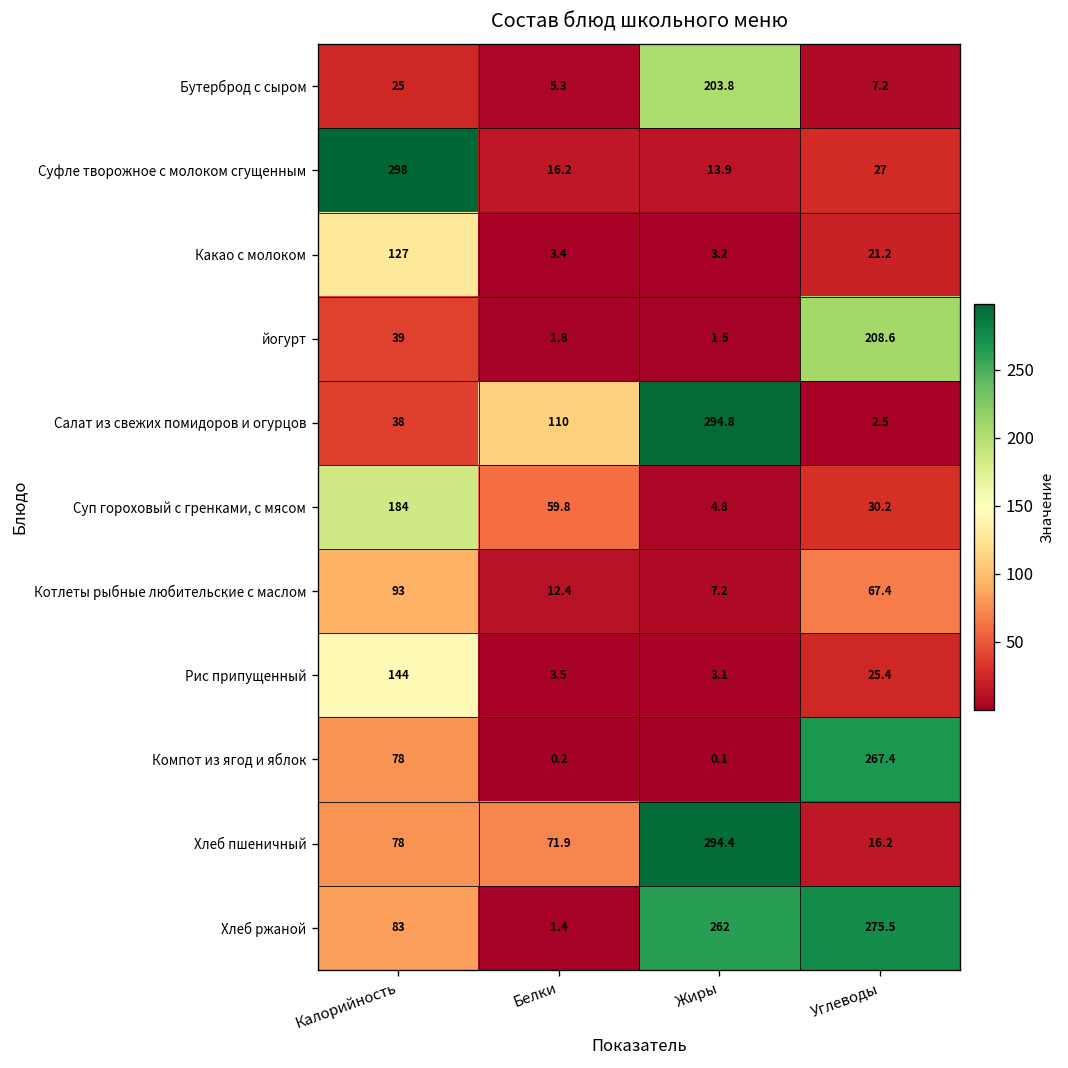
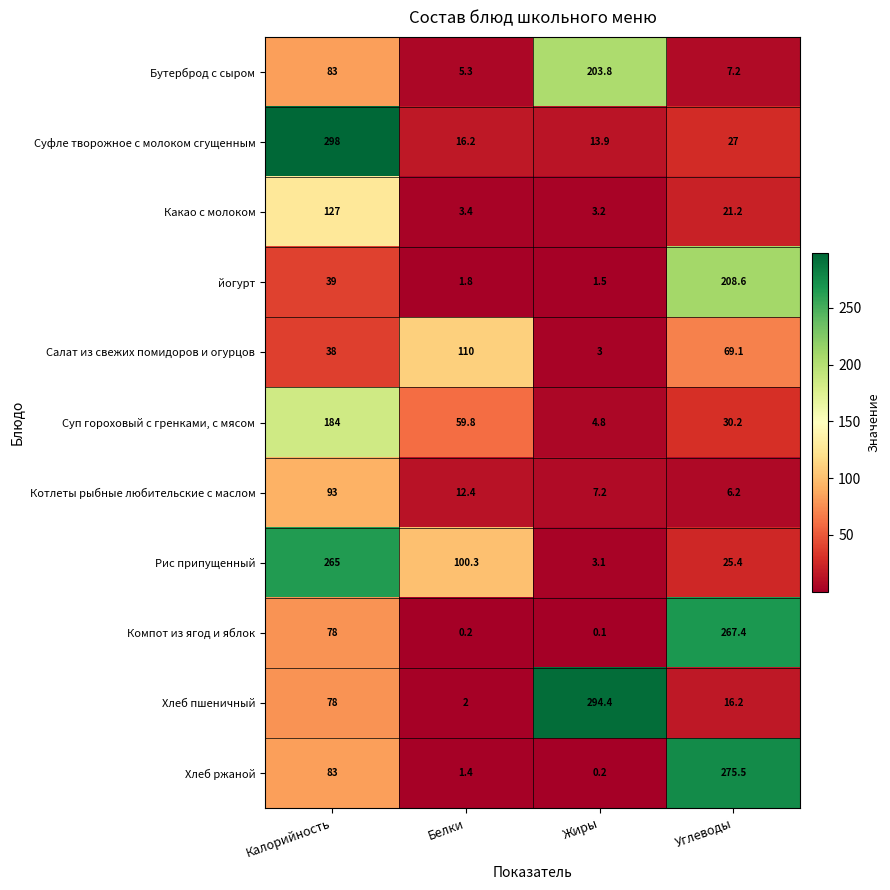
Бутерброд с сыром, Калорийность: 25 -> 83
Салат из свежих помидоров и огурцов, Жиры: 294.8 -> 3
Салат из свежих помидоров и огурцов, Углеводы: 2.5 -> 69.1
Котлеты рыбные любительские с маслом, Углеводы: 67.4 -> 6.2
Рис припущенный, Калорийность: 144 -> 265
Рис припущенный, Белки: 3.5 -> 100.3
Хлеб пшеничный, Белки: 71.9 -> 2
Хлеб ржаной, Жиры: 262 -> 0.2
